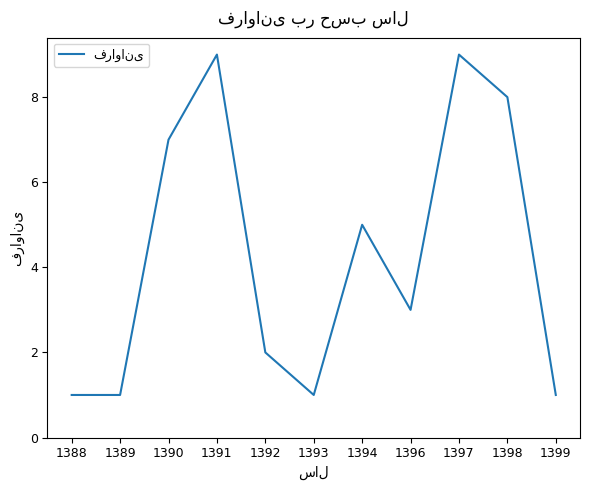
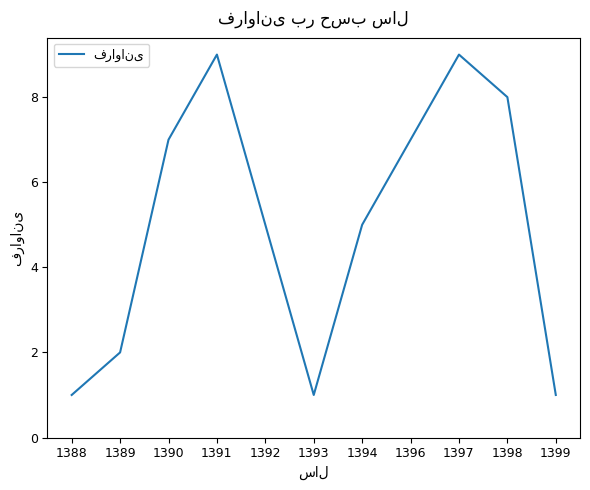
1389: 1 -> 2
1392: 2 -> 5
1396: 3 -> 7
